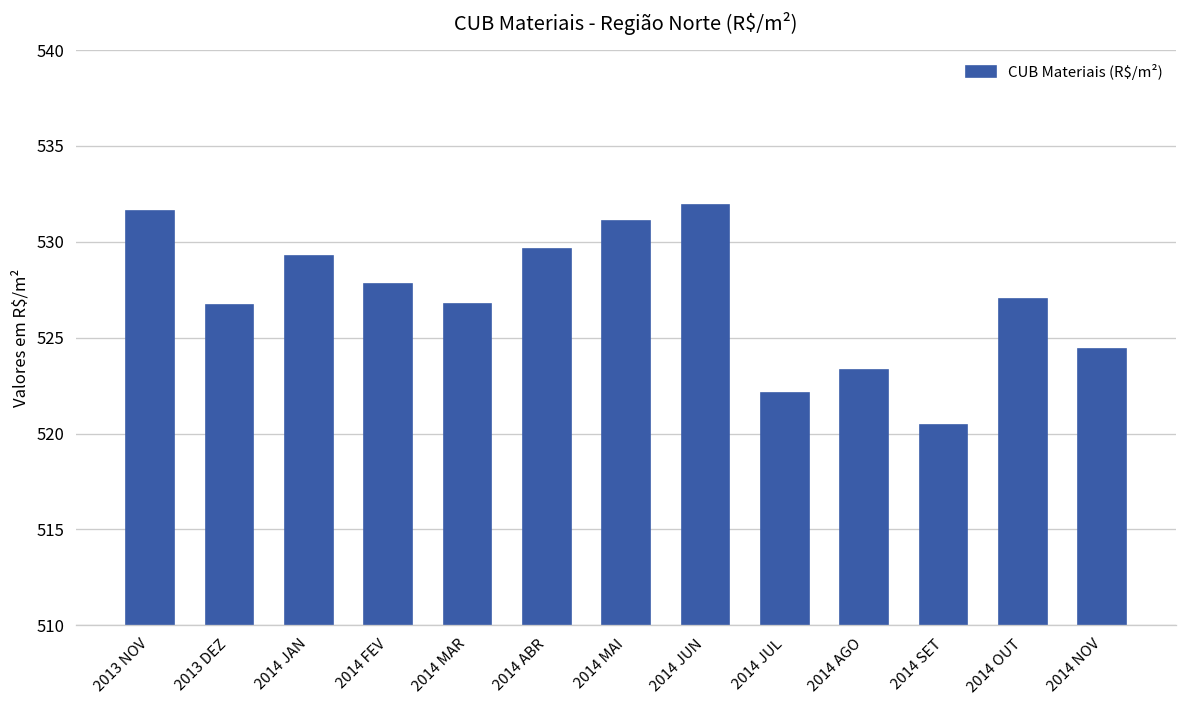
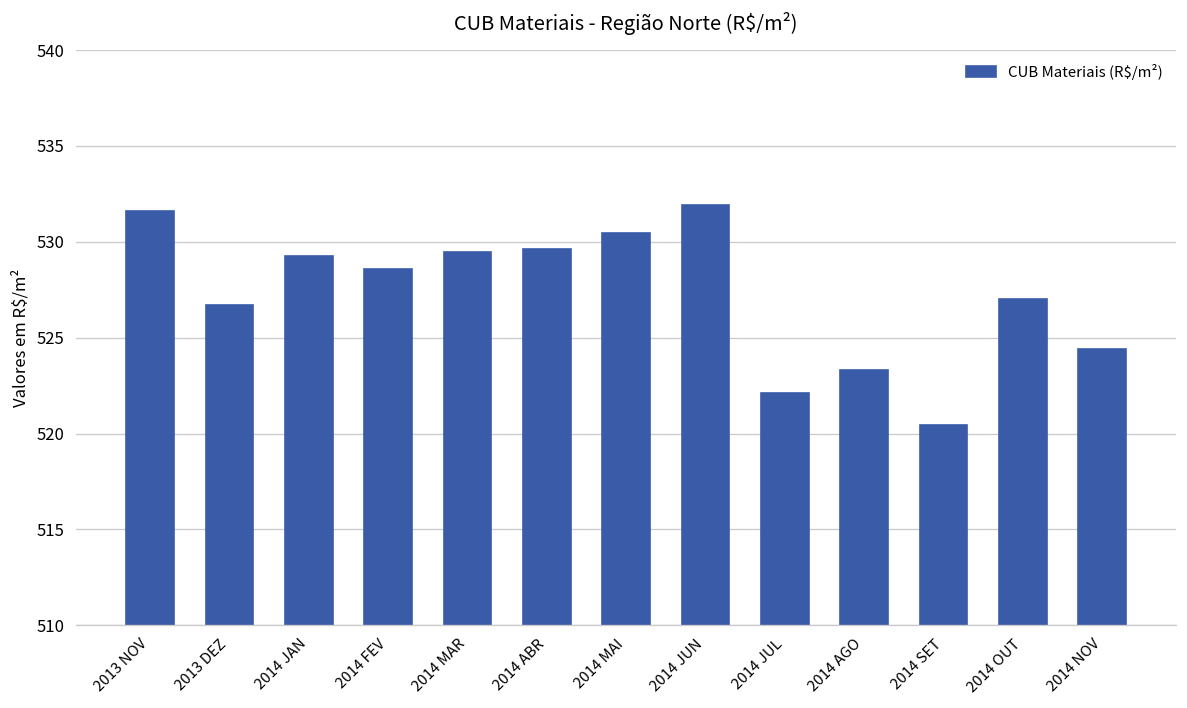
2014 FEV: 527.8 -> 528.6
2014 MAR: 526.8 -> 529.5
2014 MAI: 531.1 -> 530.5
